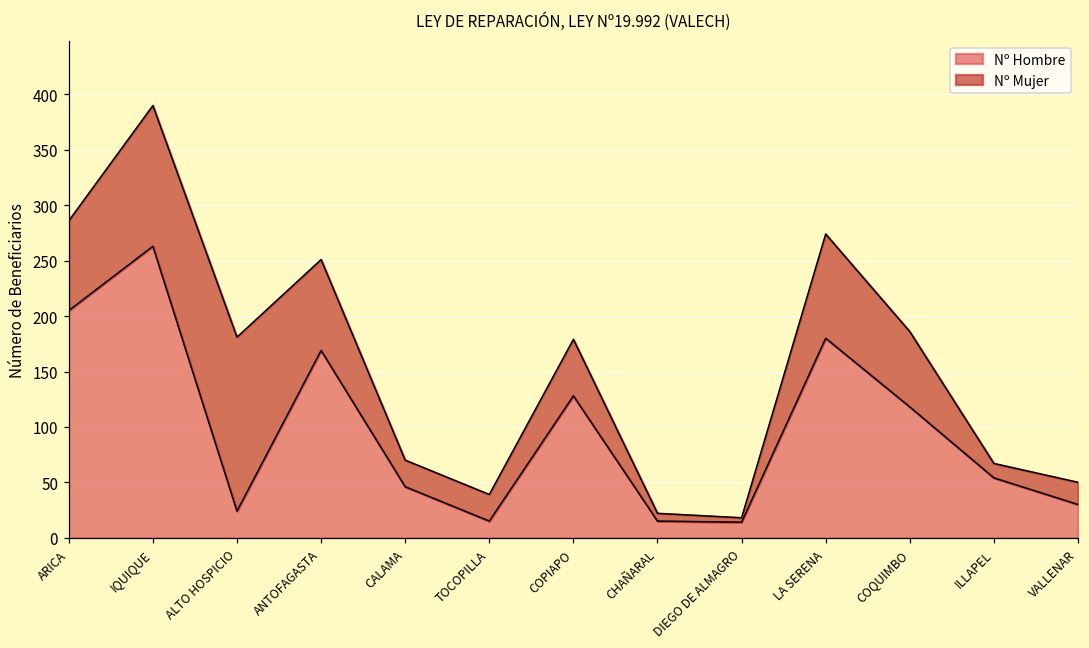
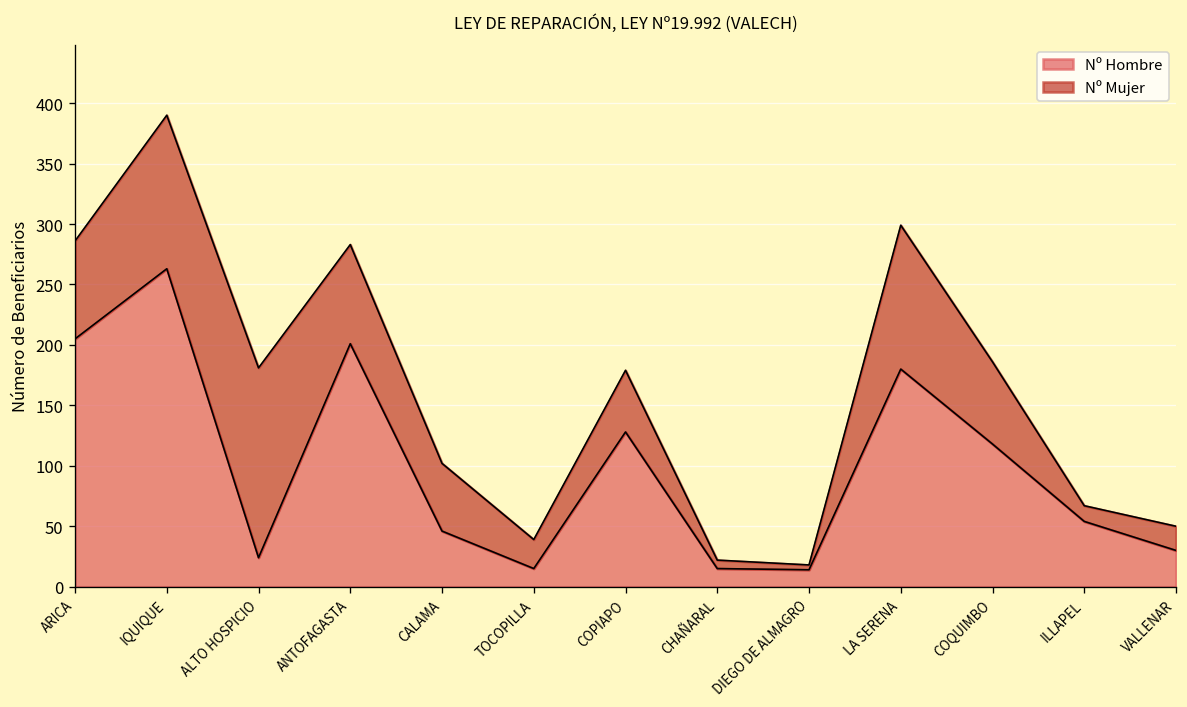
Nº Hombre, ANTOFAGASTA: 169 -> 201
Nº Mujer, CALAMA: 24 -> 56
Nº Mujer, LA SERENA: 94 -> 119
